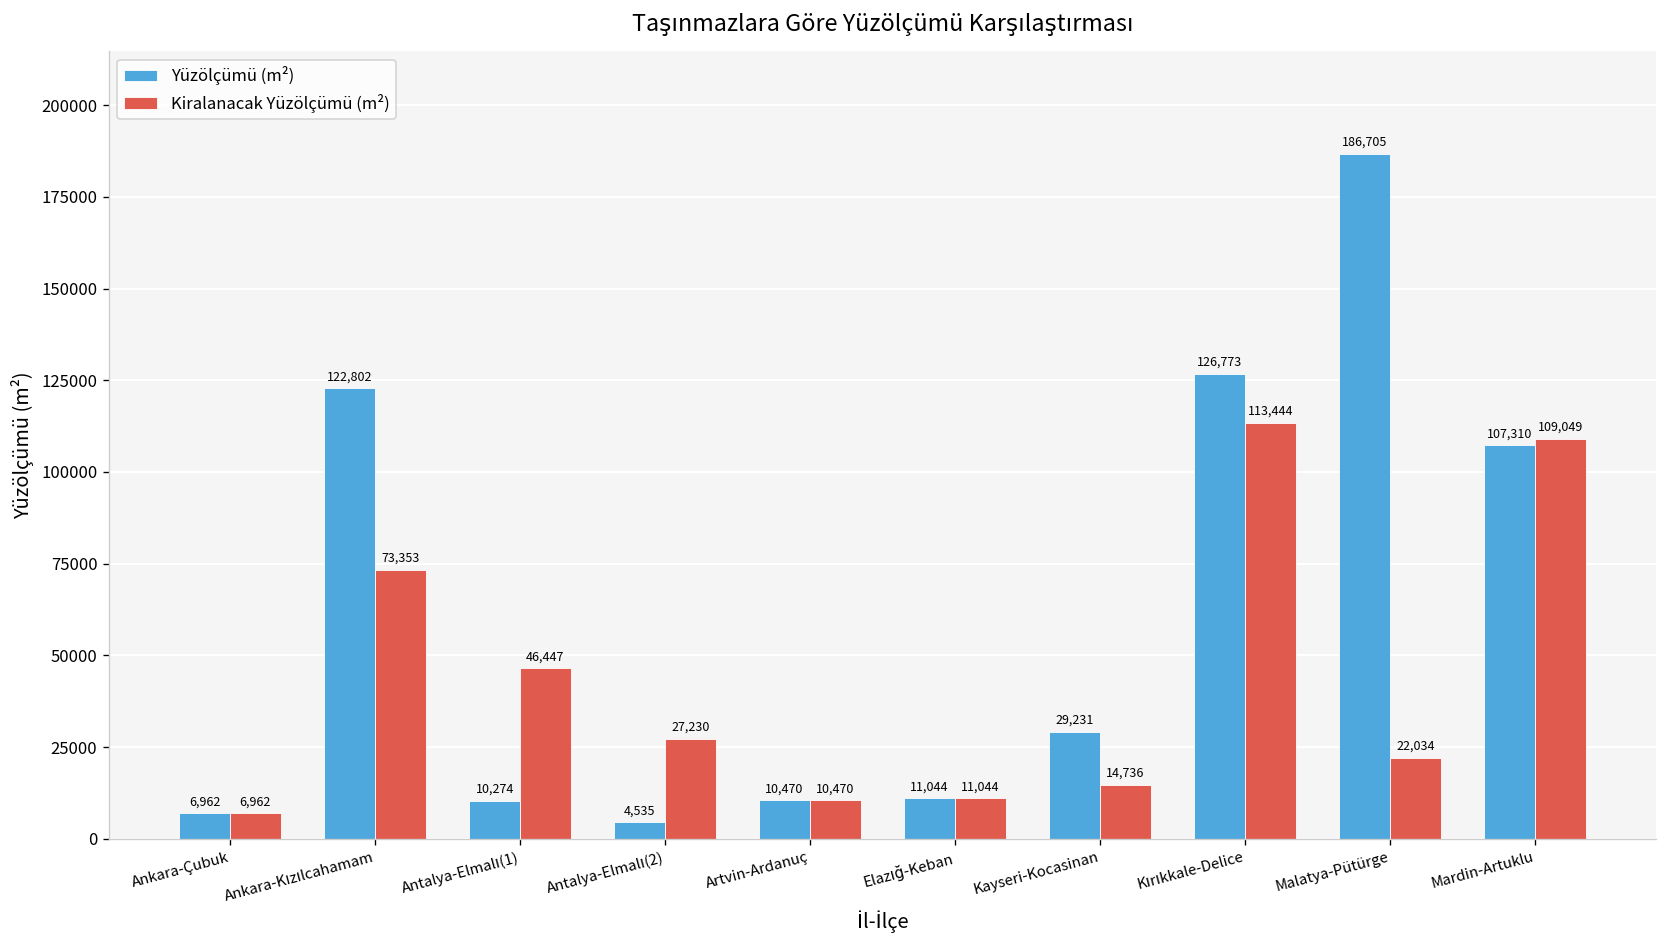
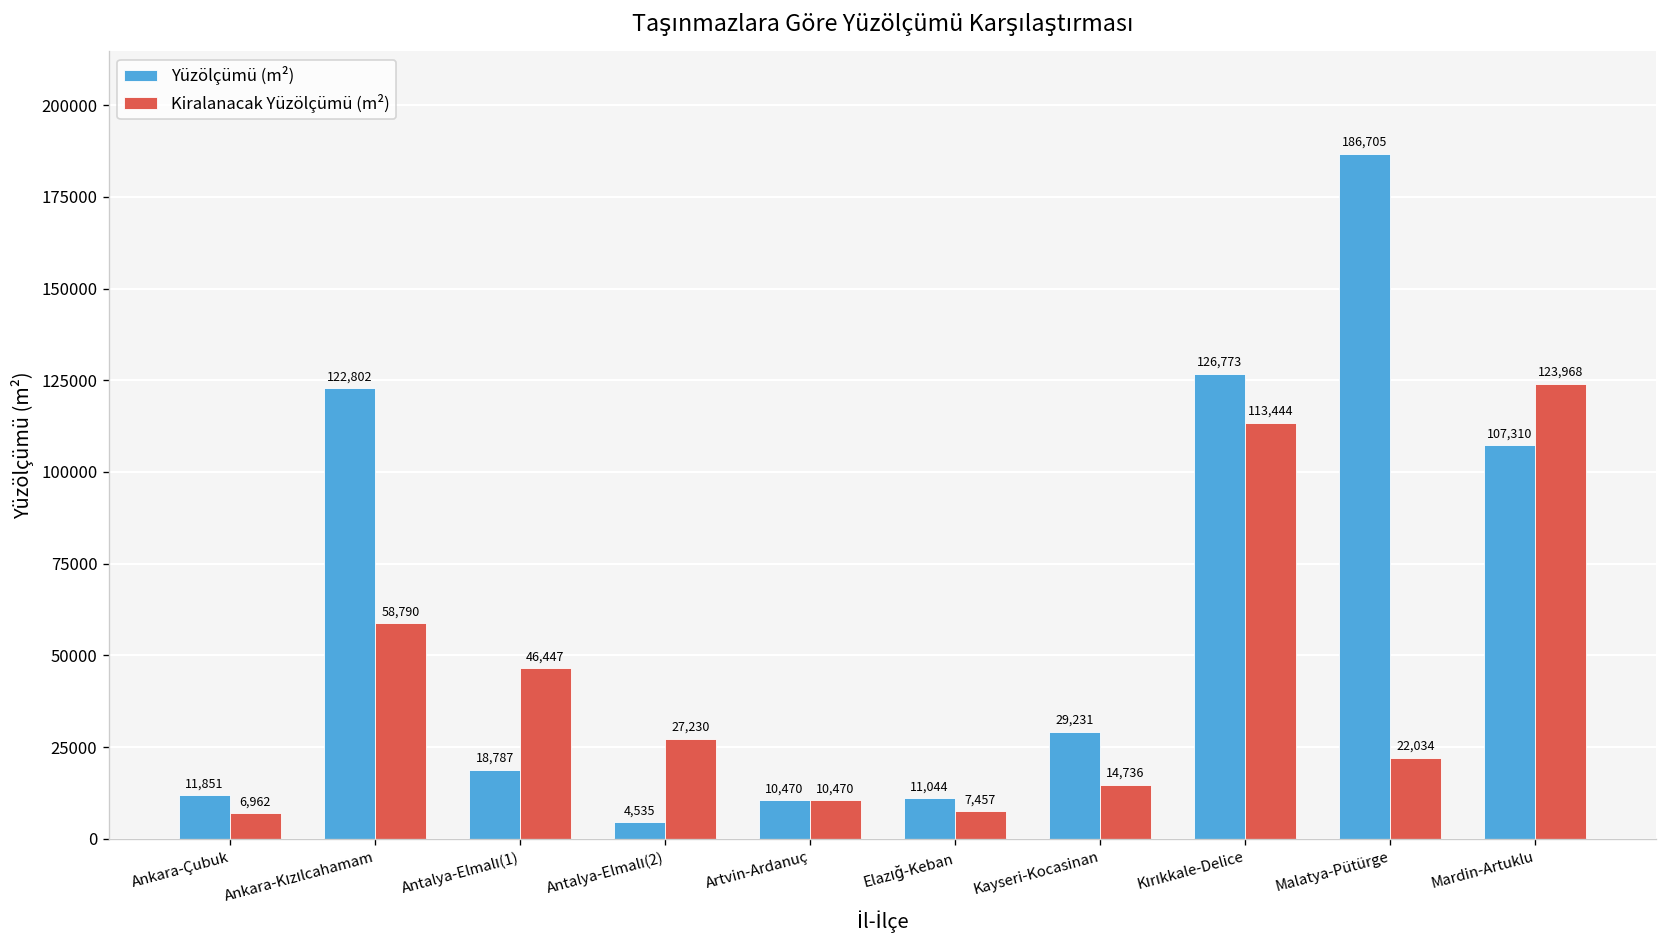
Yüzölçümü (m²), Ankara-Çubuk: 6,962 -> 11,851
Kiralanacak Yüzölçümü (m²), Ankara-Kızılcahamam: 73,353 -> 58,790
Yüzölçümü (m²), Antalya-Elmalı(1): 10,274 -> 18,787
Kiralanacak Yüzölçümü (m²), Elazığ-Keban: 11,044 -> 7,457
Kiralanacak Yüzölçümü (m²), Mardin-Artuklu: 109,049 -> 123,968
